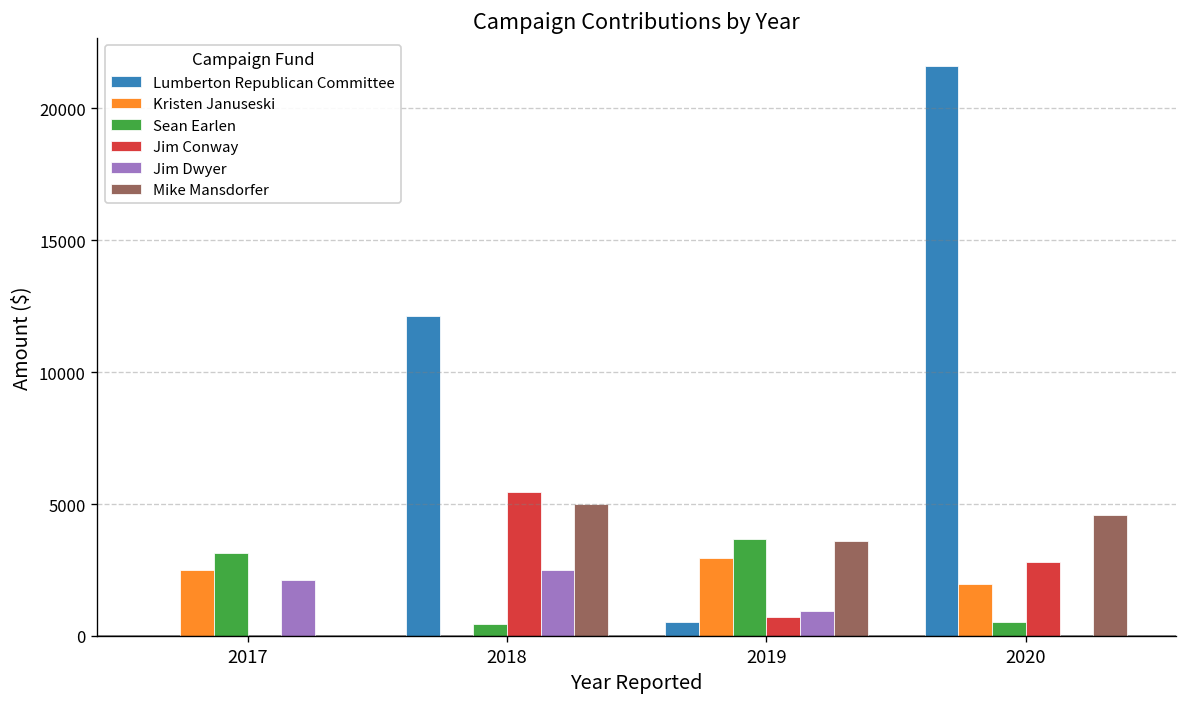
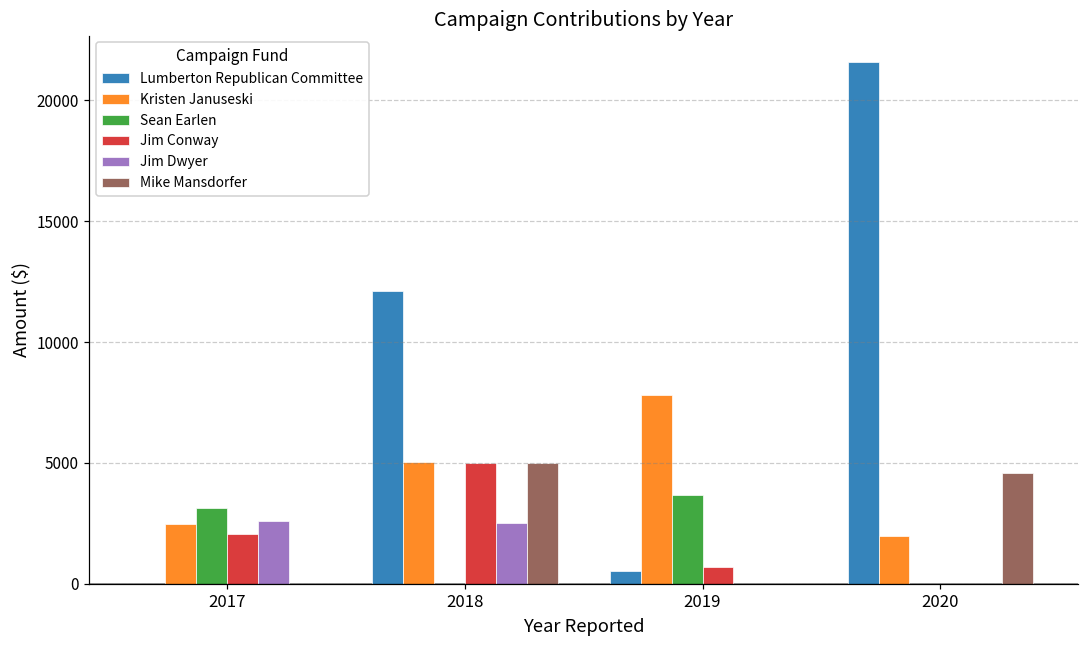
Jim Conway, 2017: 0 -> 2100
Jim Dwyer, 2017: 2100 -> 2600
Kristen Januseski, 2018: 0 -> 5100
Sean Earlen, 2018: 500 -> 0
Jim Conway, 2018: 5500 -> 5000
Kristen Januseski, 2019: 3000 -> 7800
Jim Dwyer, 2019: 900 -> 0
Mike Mansdorfer, 2019: 3600 -> 0
Sean Earlen, 2020: 500 -> 0
Jim Conway, 2020: 2800 -> 0
